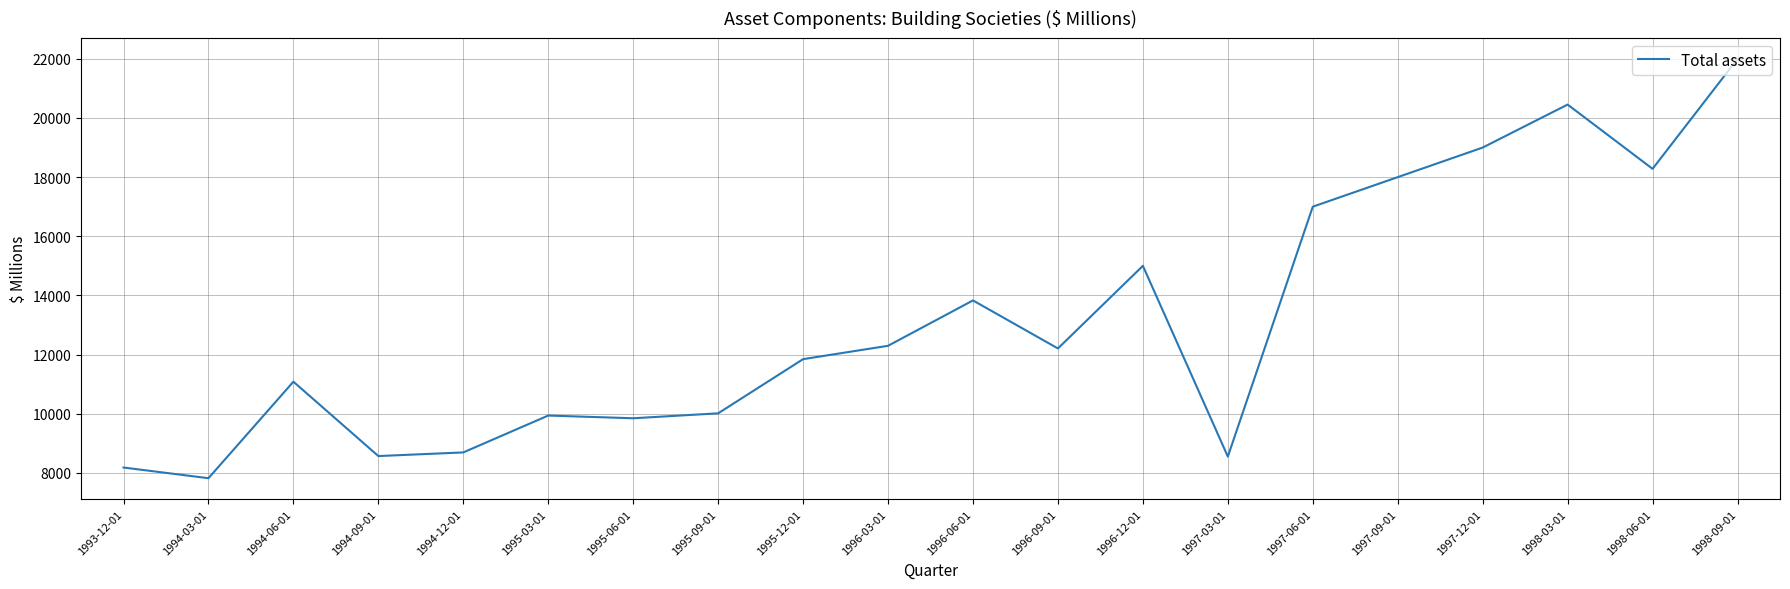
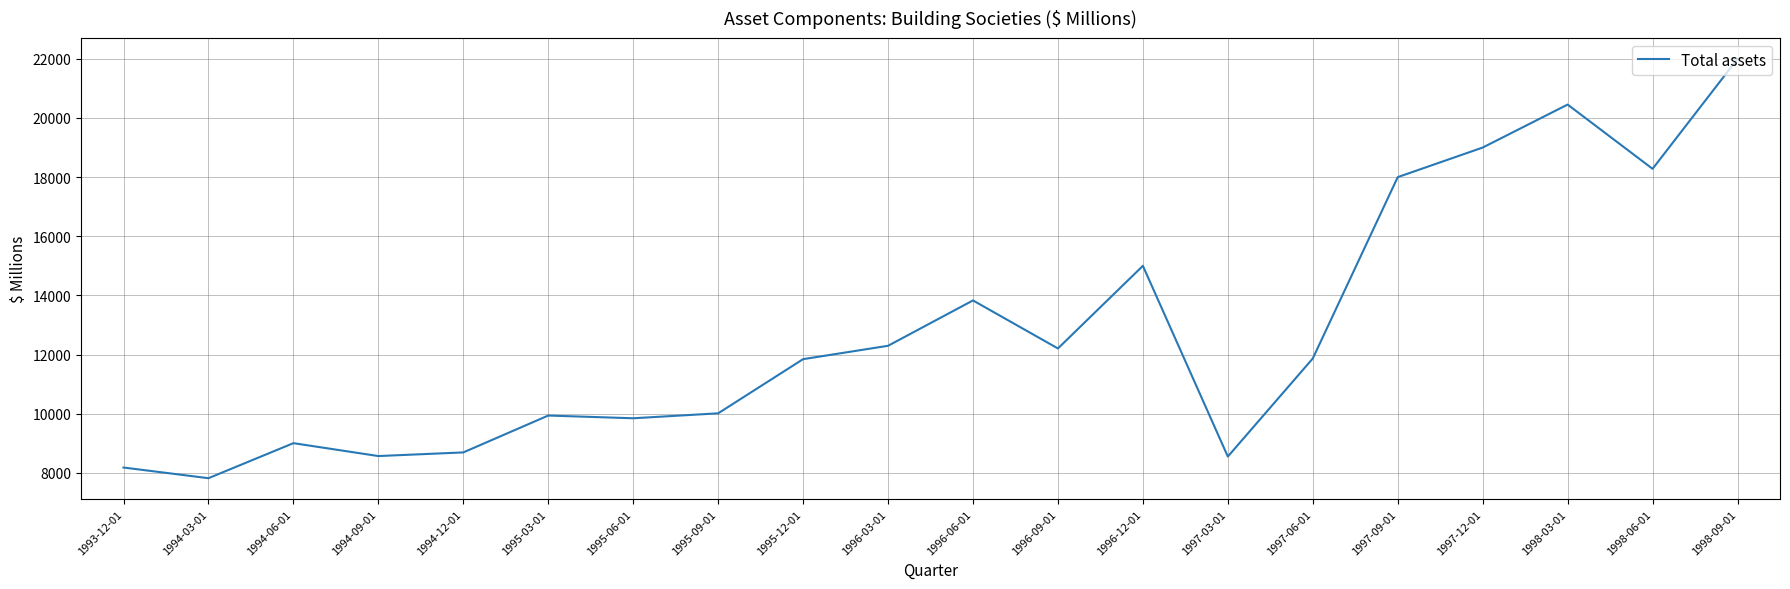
1994-06-01: 11100 -> 9000
1997-06-01: 17000 -> 11900
